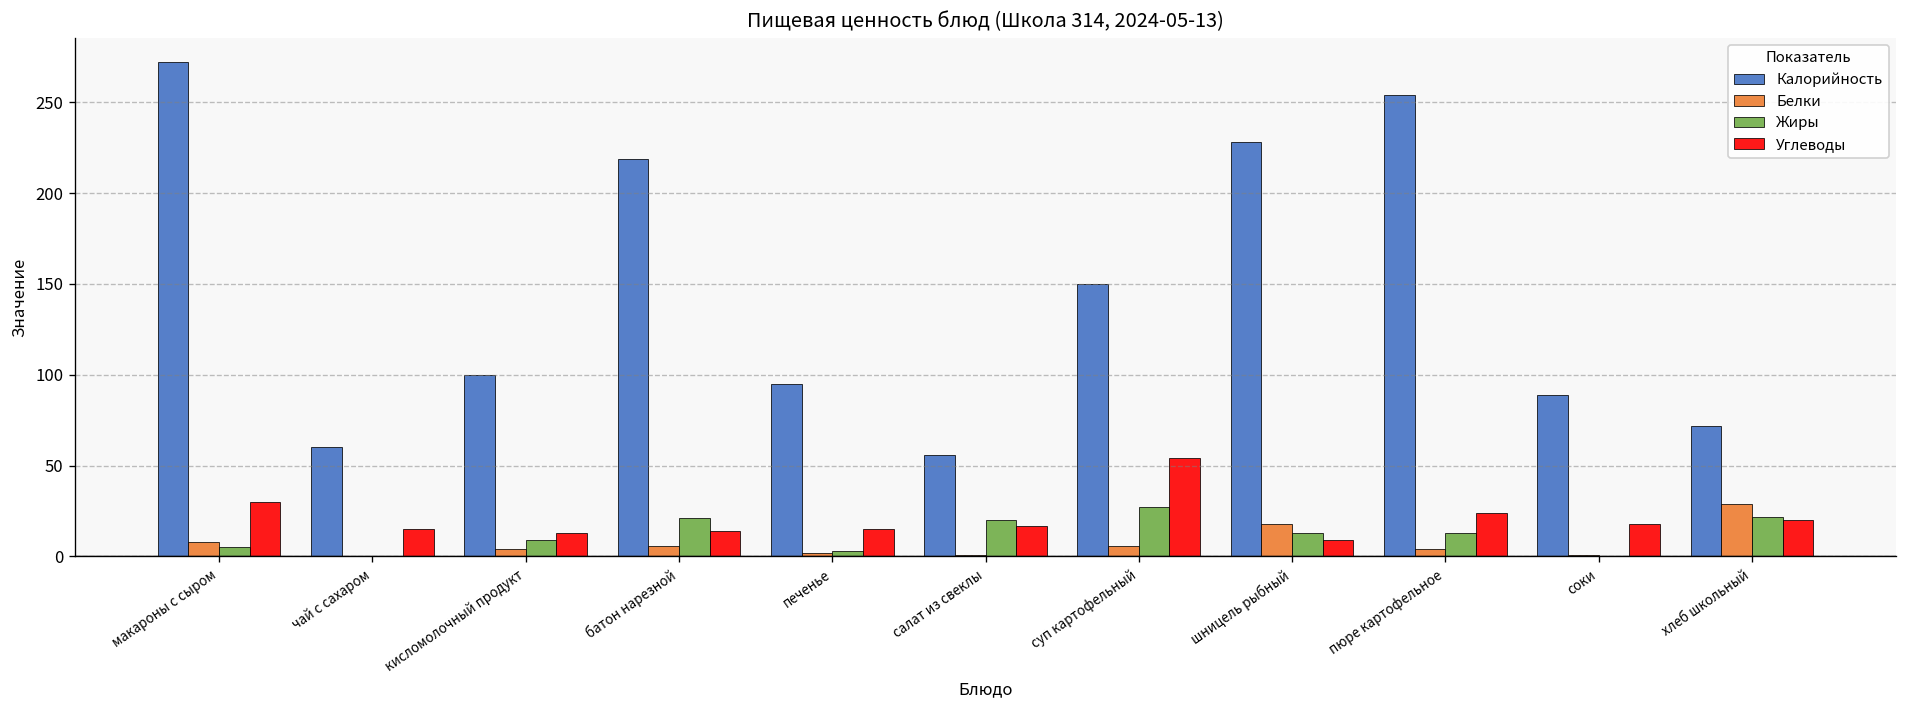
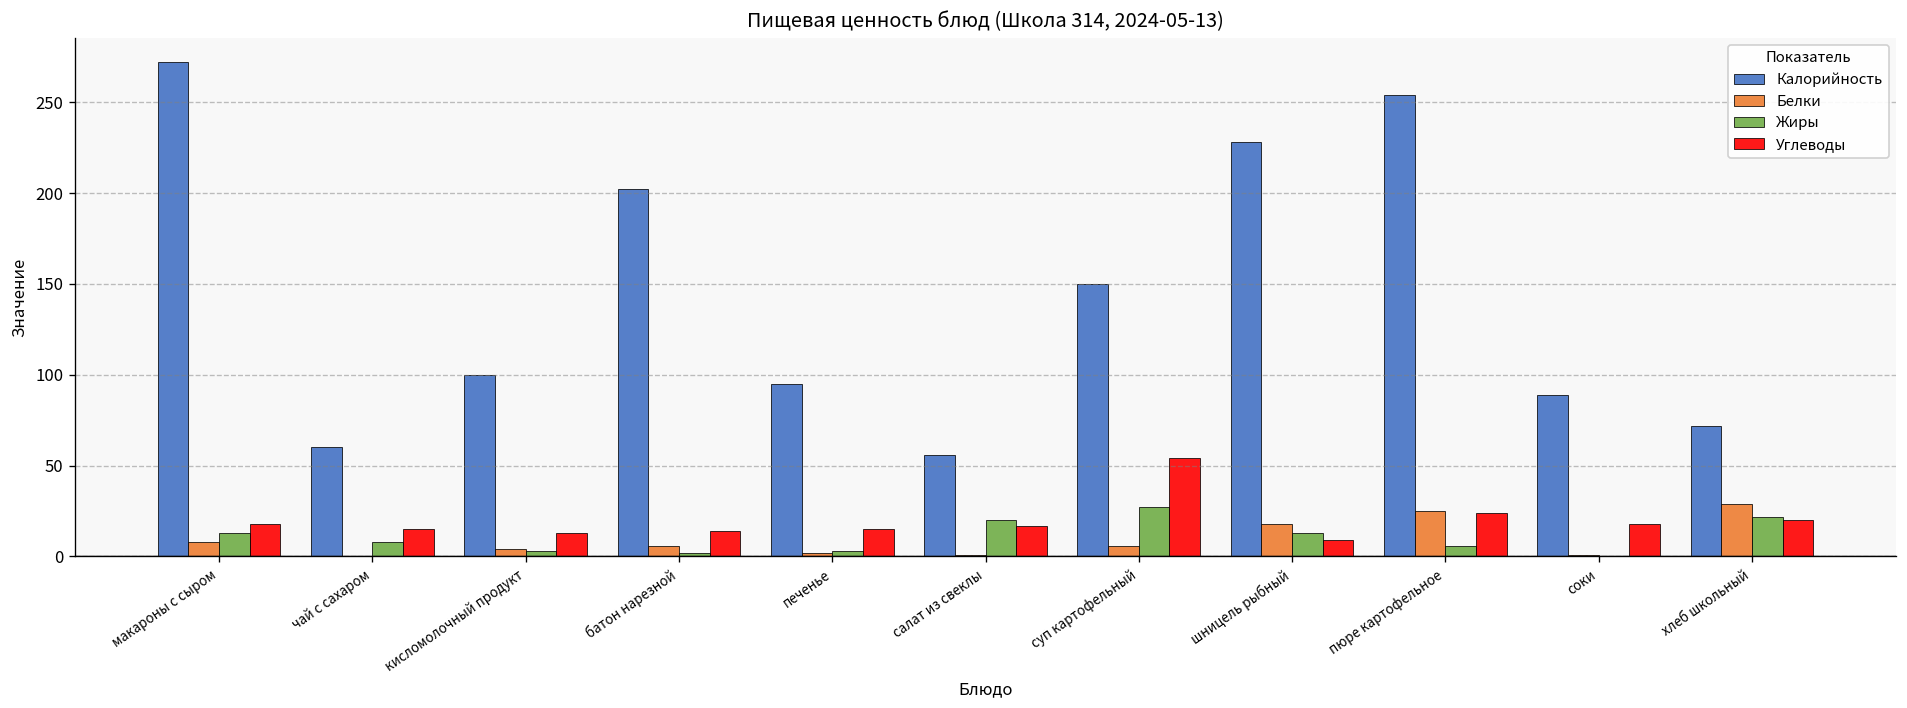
Жиры, макароны с сыром: 5 -> 13
Углеводы, макароны с сыром: 30 -> 18
Жиры, чай с сахаром: 0 -> 8
Жиры, кисломолочный продукт: 9 -> 3
Калорийность, батон нарезной: 219 -> 202
Жиры, батон нарезной: 21 -> 2
Белки, пюре картофельное: 4 -> 25
Жиры, пюре картофельное: 13 -> 6
